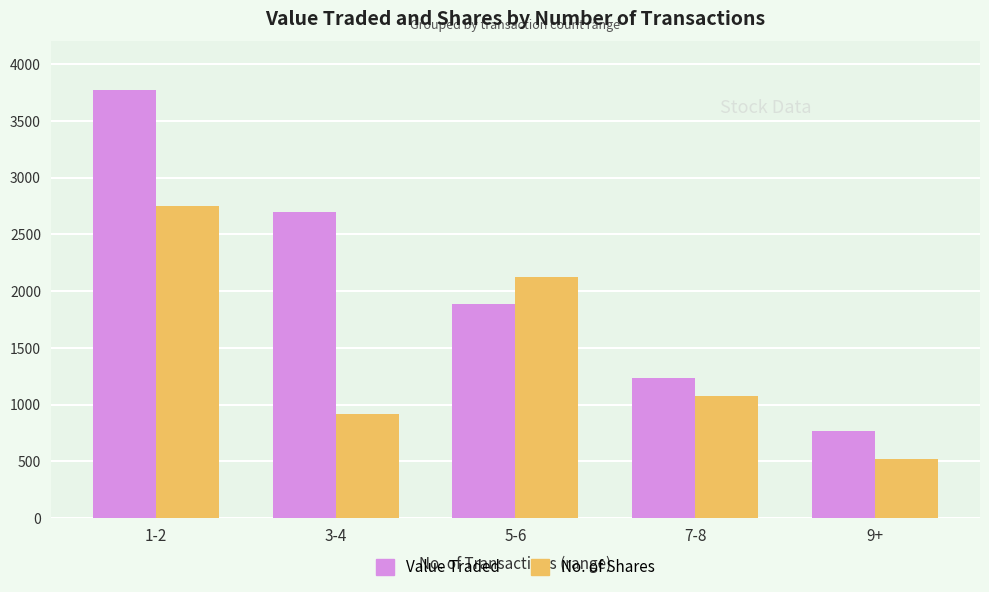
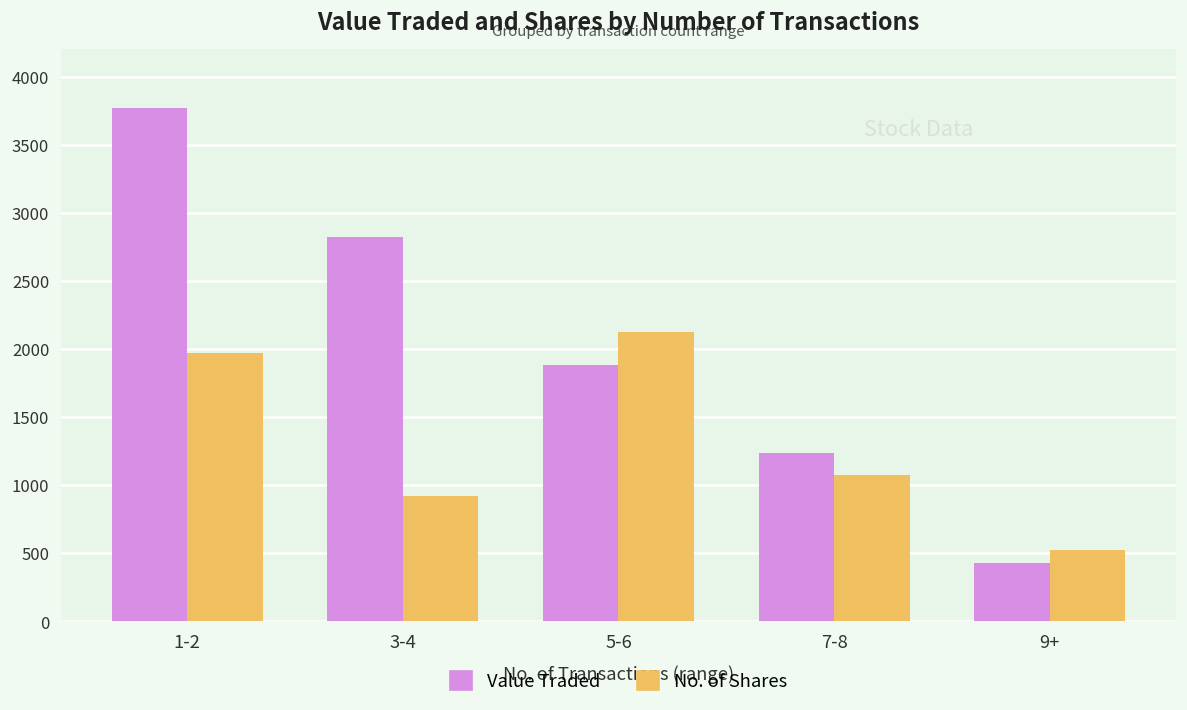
No. of Shares, 1-2: 2750 -> 1970
Value Traded, 3-4: 2700 -> 2820
Value Traded, 9+: 770 -> 430
